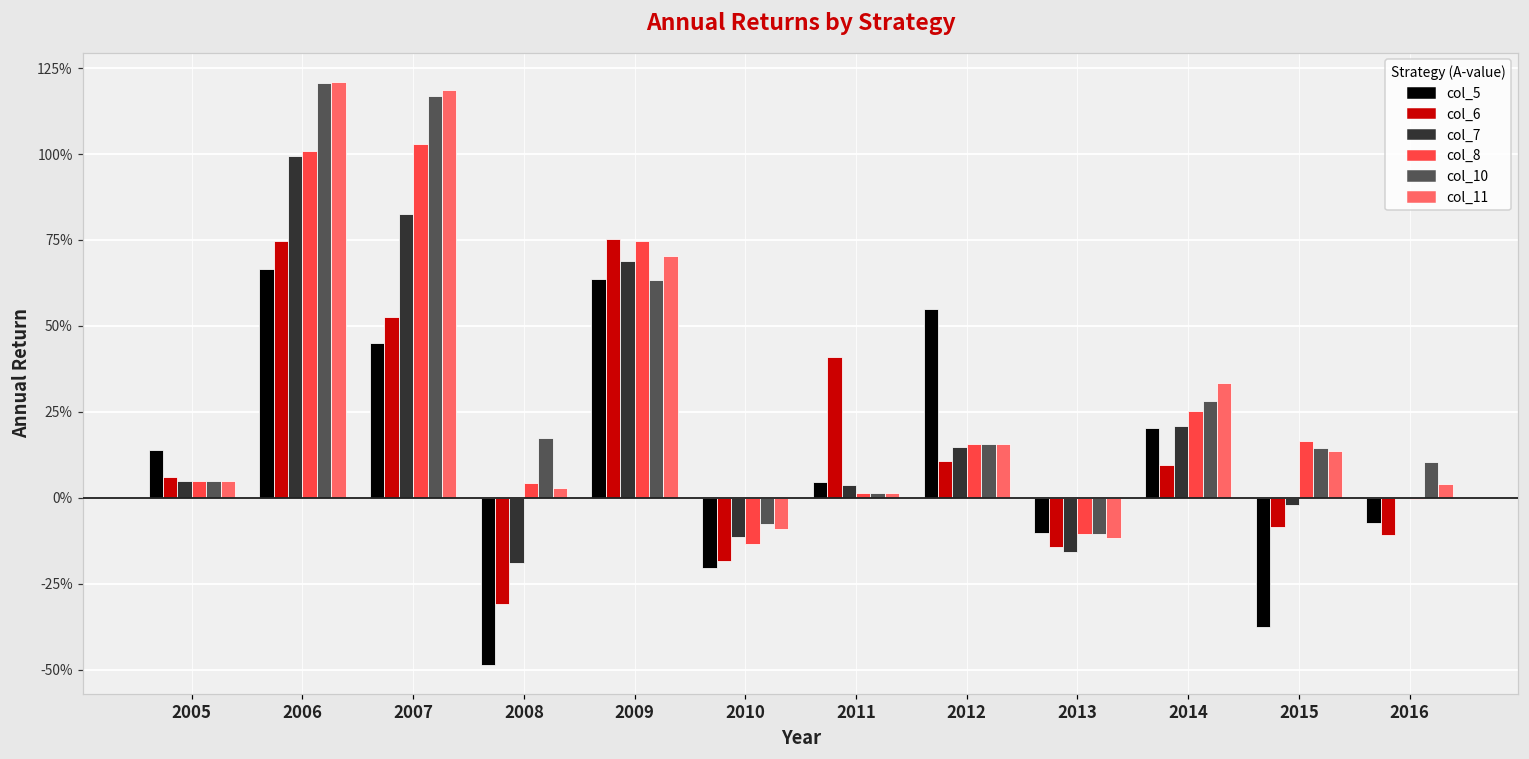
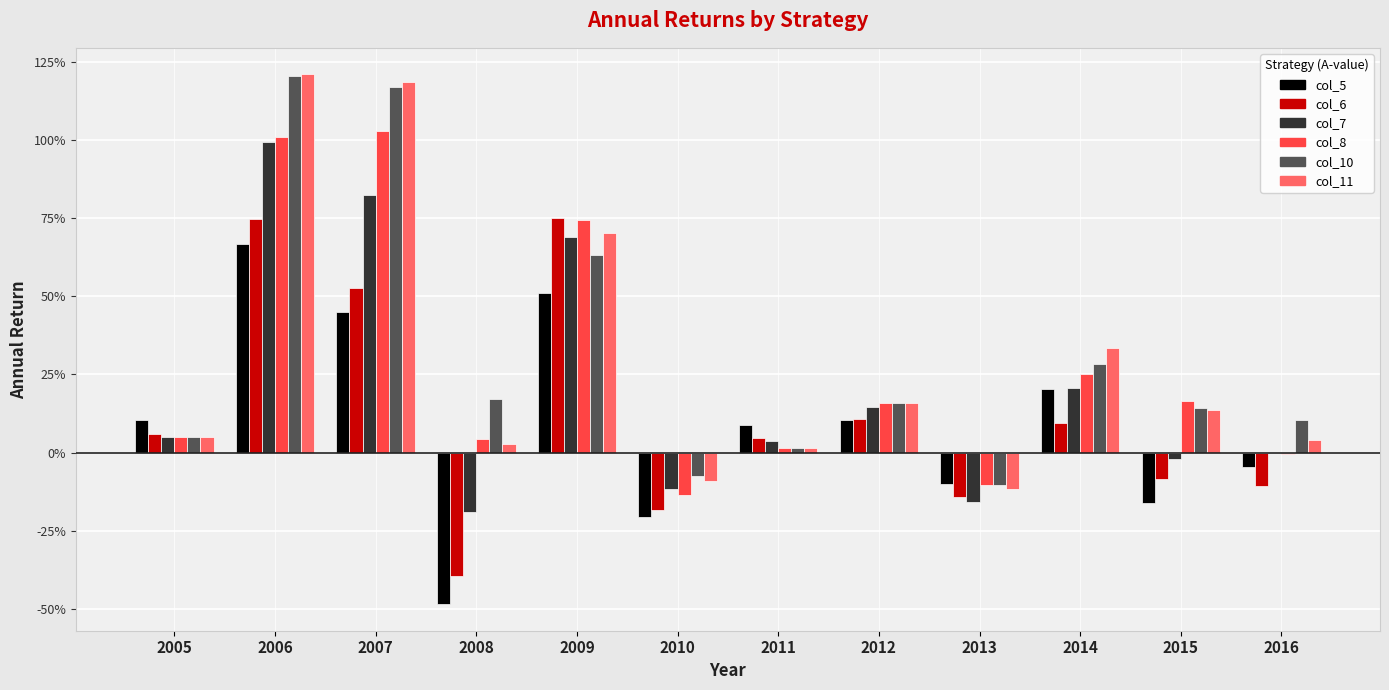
col_5, 2005: 14% -> 10%
col_6, 2008: -31% -> -40%
col_5, 2009: 64% -> 51%
col_5, 2011: 5% -> 9%
col_6, 2011: 41% -> 5%
col_5, 2012: 55% -> 11%
col_5, 2015: -38% -> -16%
col_5, 2016: -7% -> -5%
